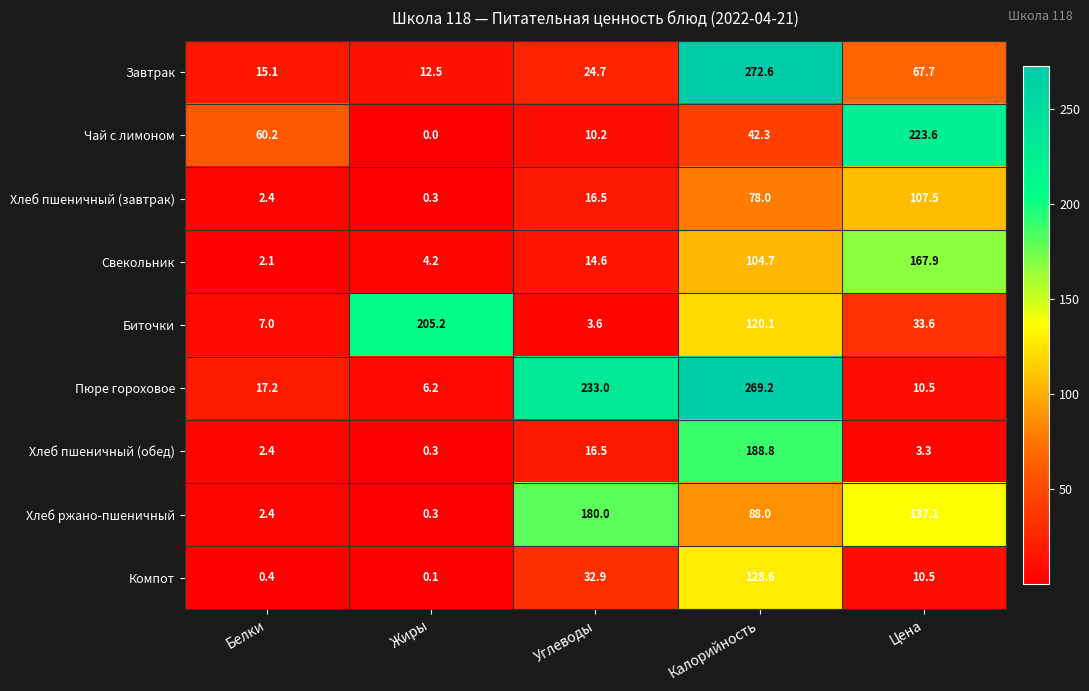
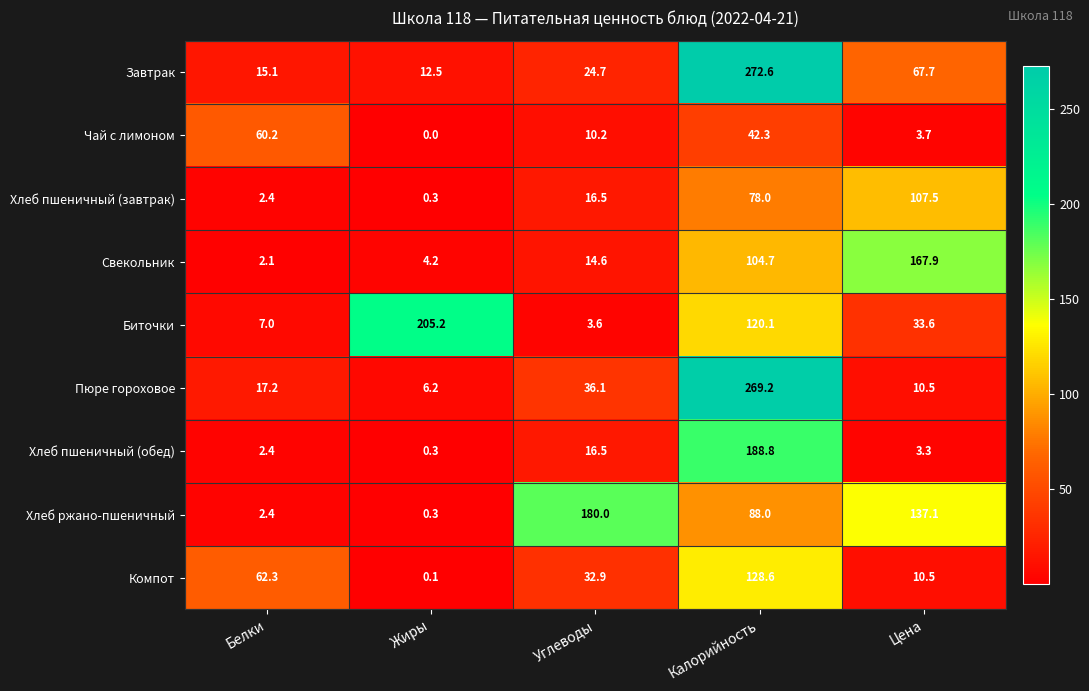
Чай с лимоном, Цена: 223.6 -> 3.7
Пюре гороховое, Углеводы: 233.0 -> 36.1
Компот, Белки: 0.4 -> 62.3
